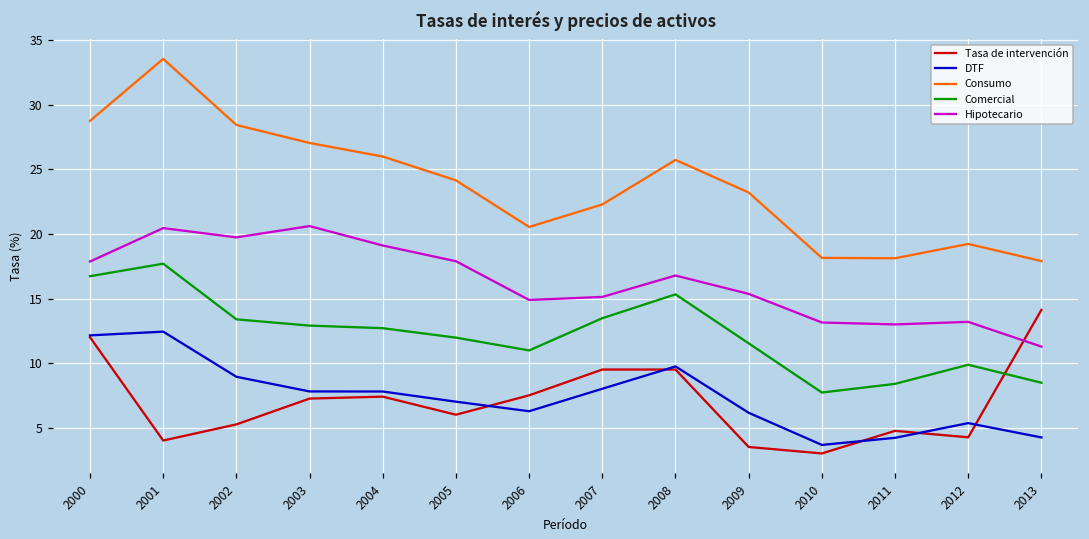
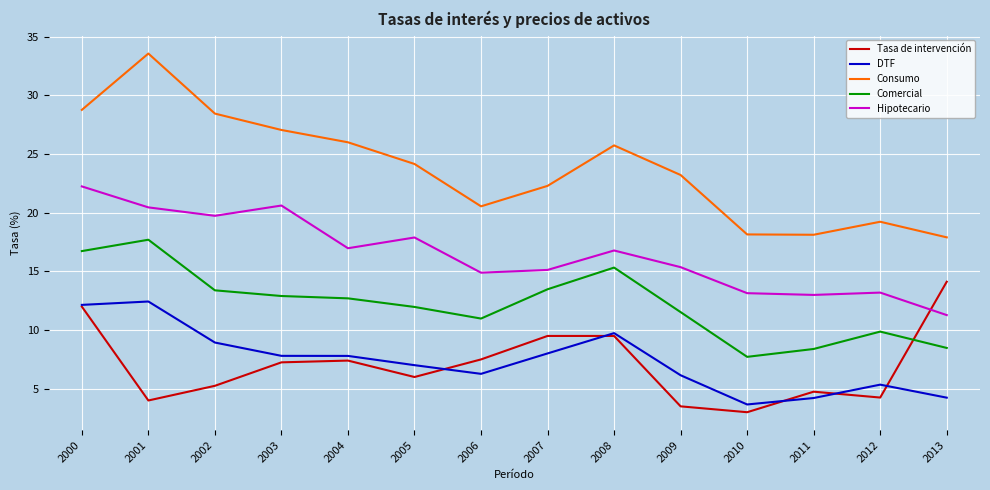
Hipotecario, 2000: 17.9 -> 22.2
Hipotecario, 2004: 19.1 -> 17.0
